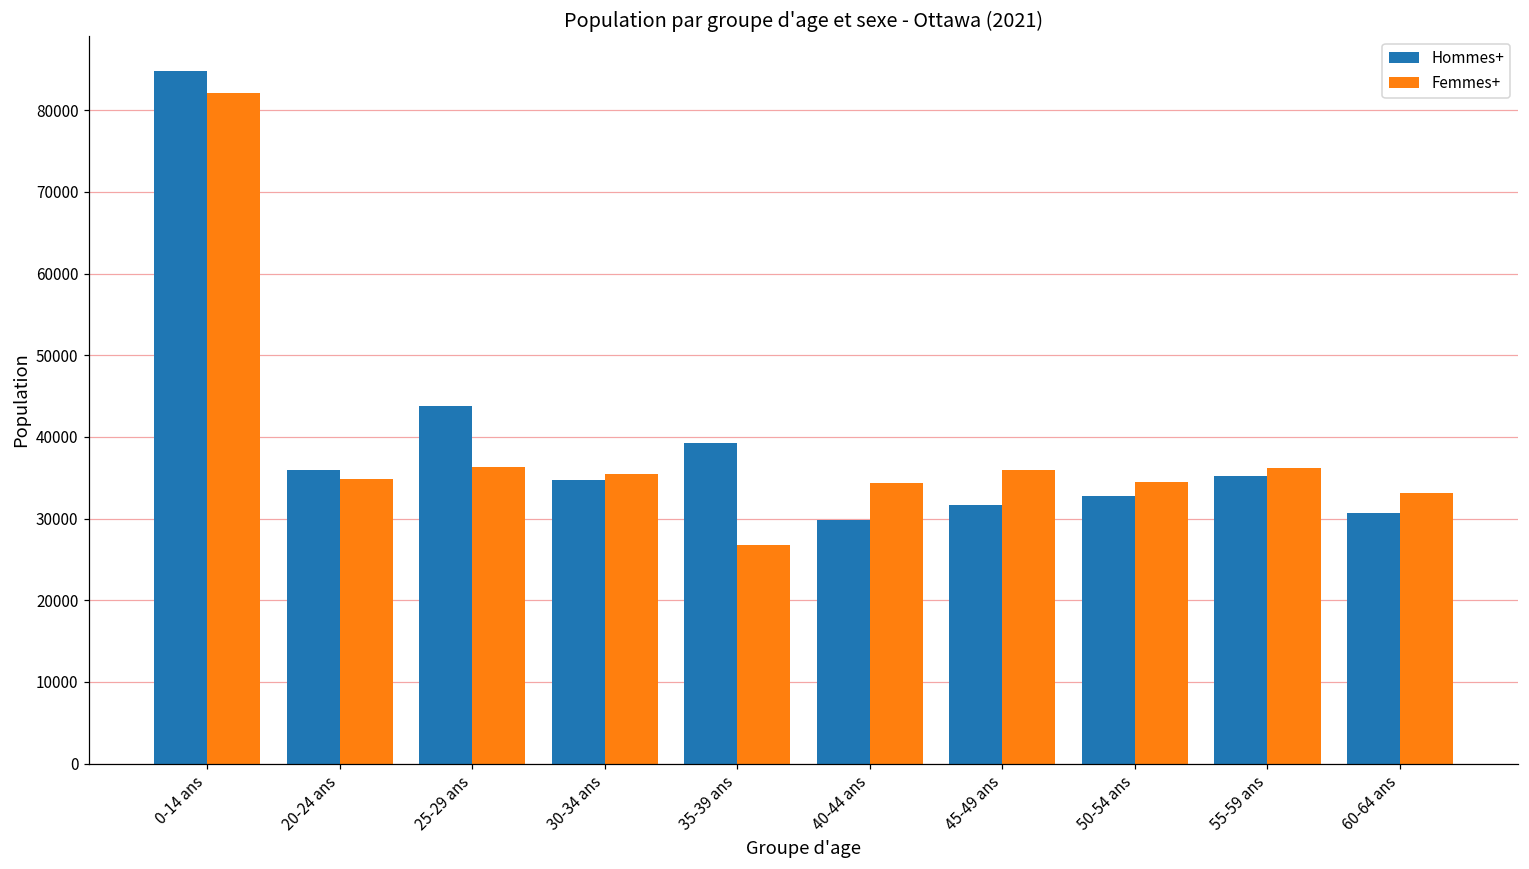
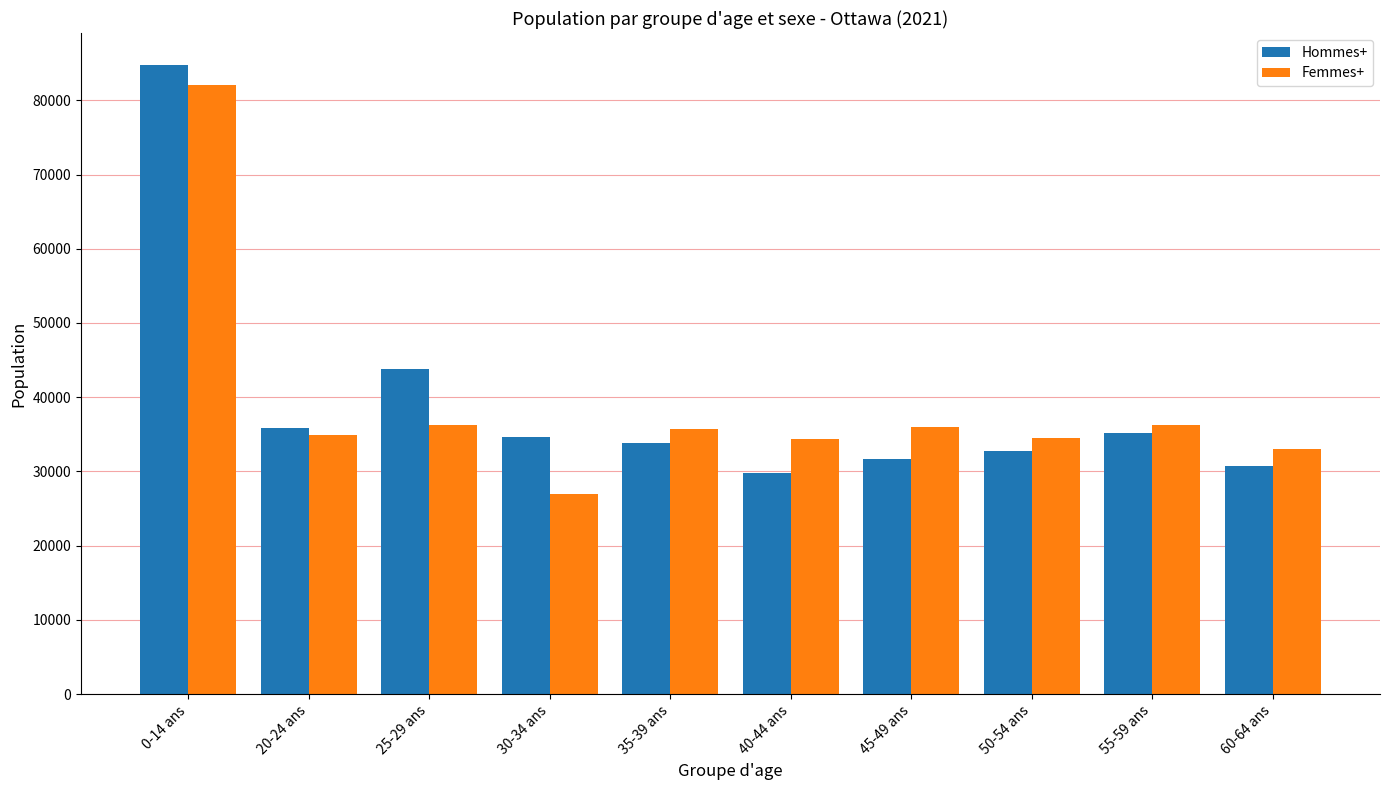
Femmes+, 30-34 ans: 36000 -> 27000
Hommes+, 35-39 ans: 39000 -> 34000
Femmes+, 35-39 ans: 27000 -> 36000
